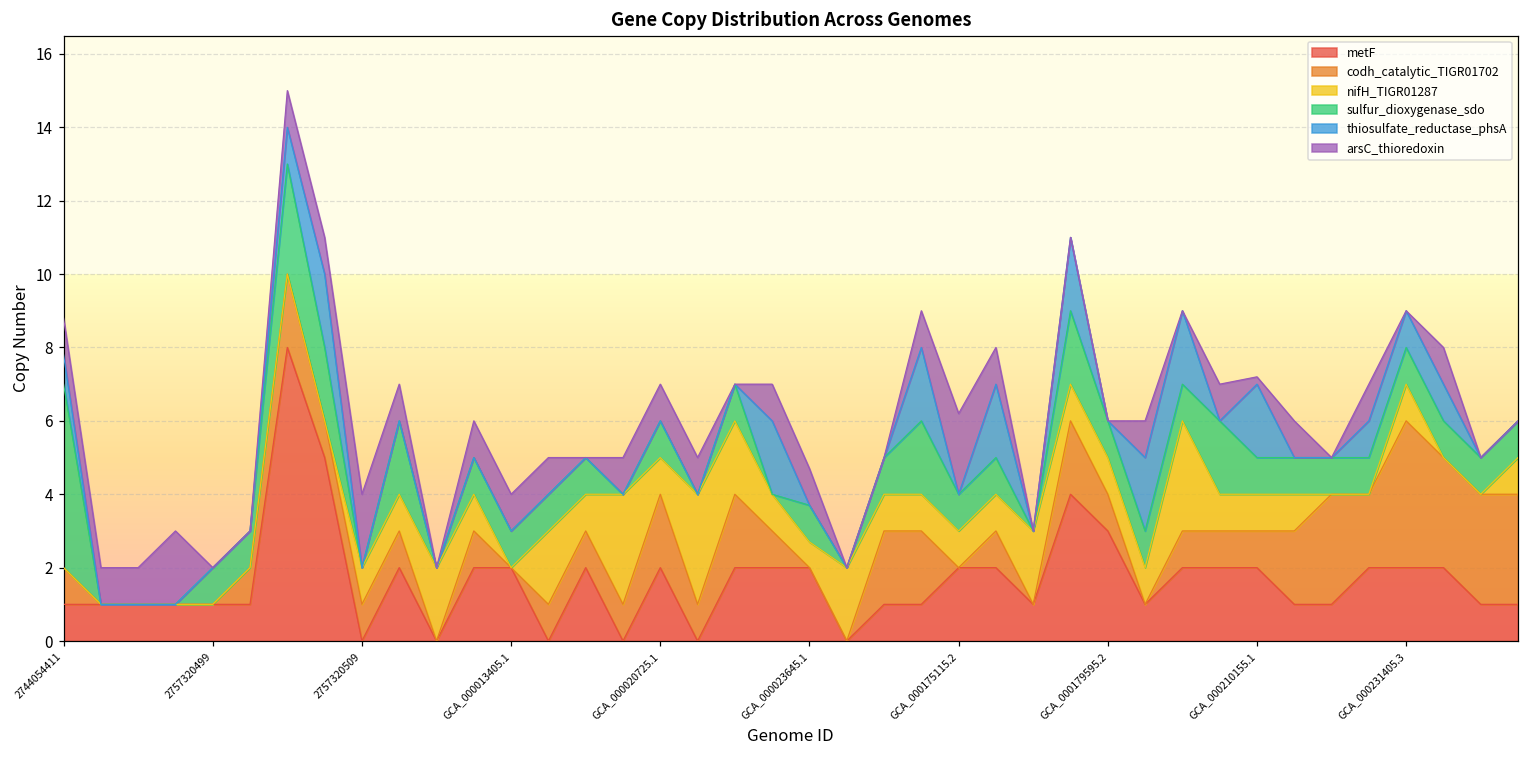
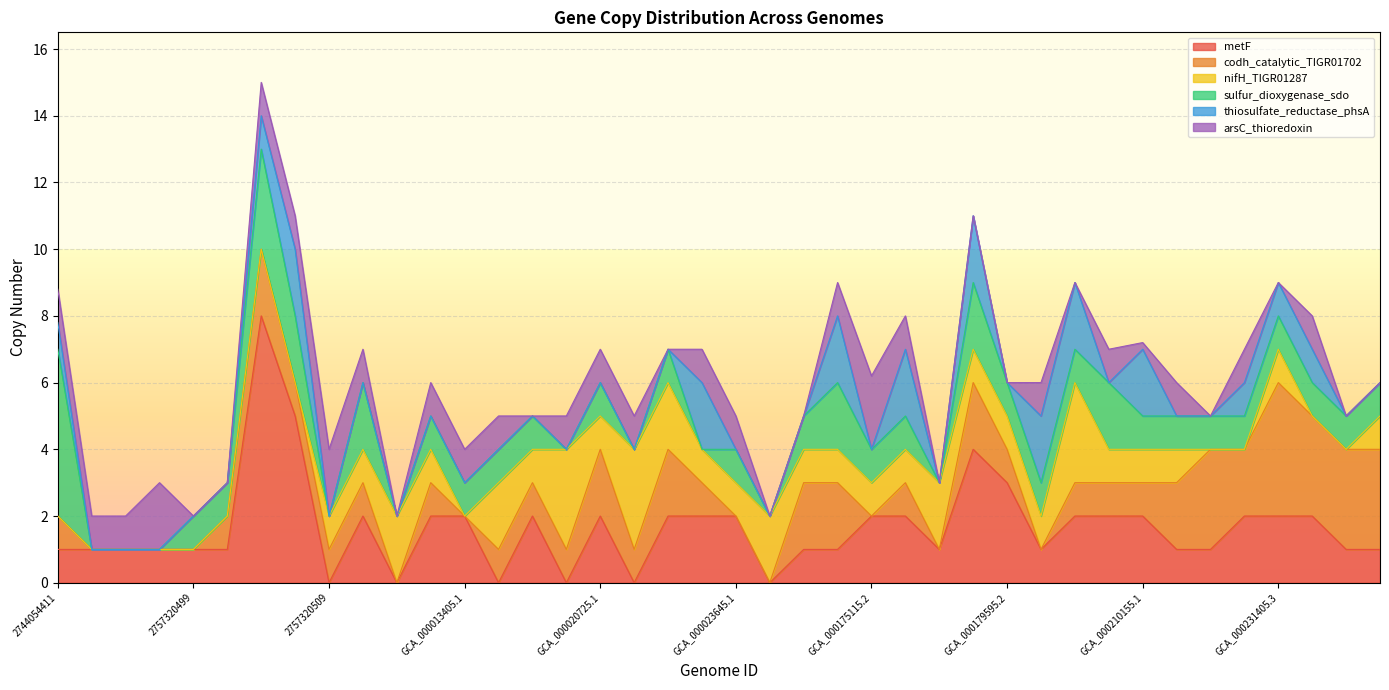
nifH_TIGR01287, GCA_000023645.1: 0.7 -> 1.0
